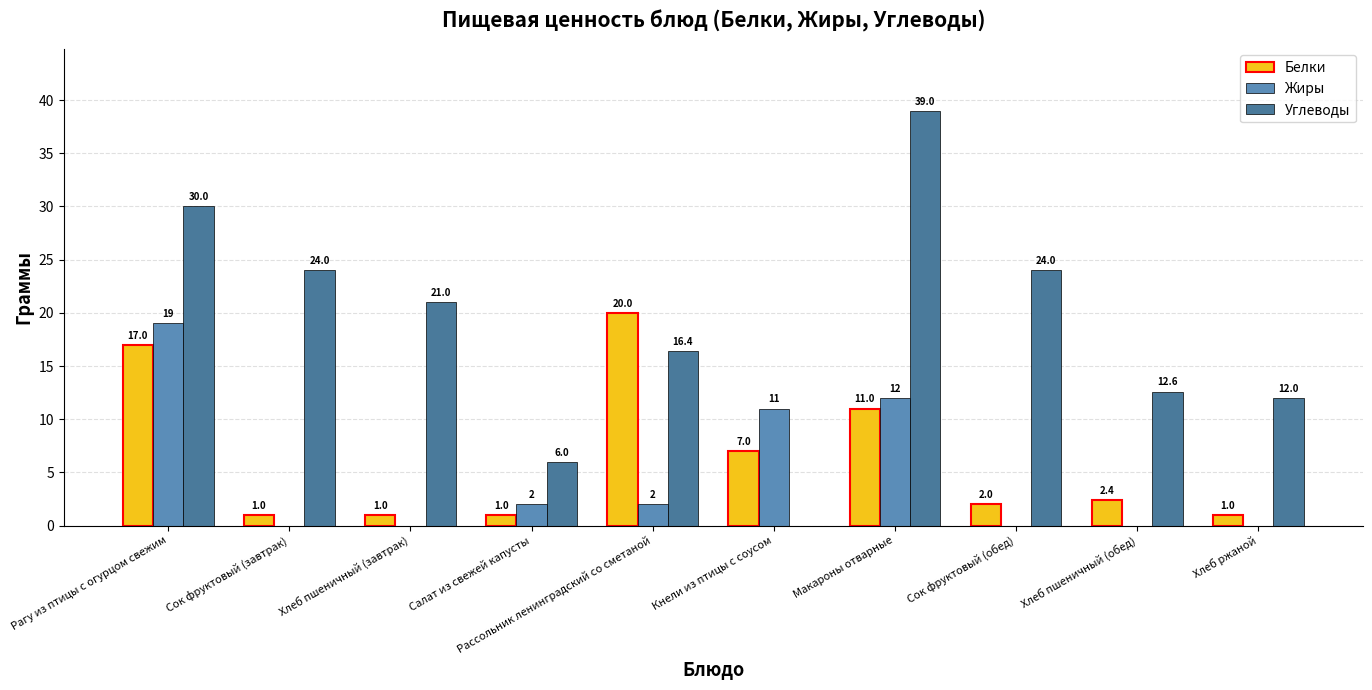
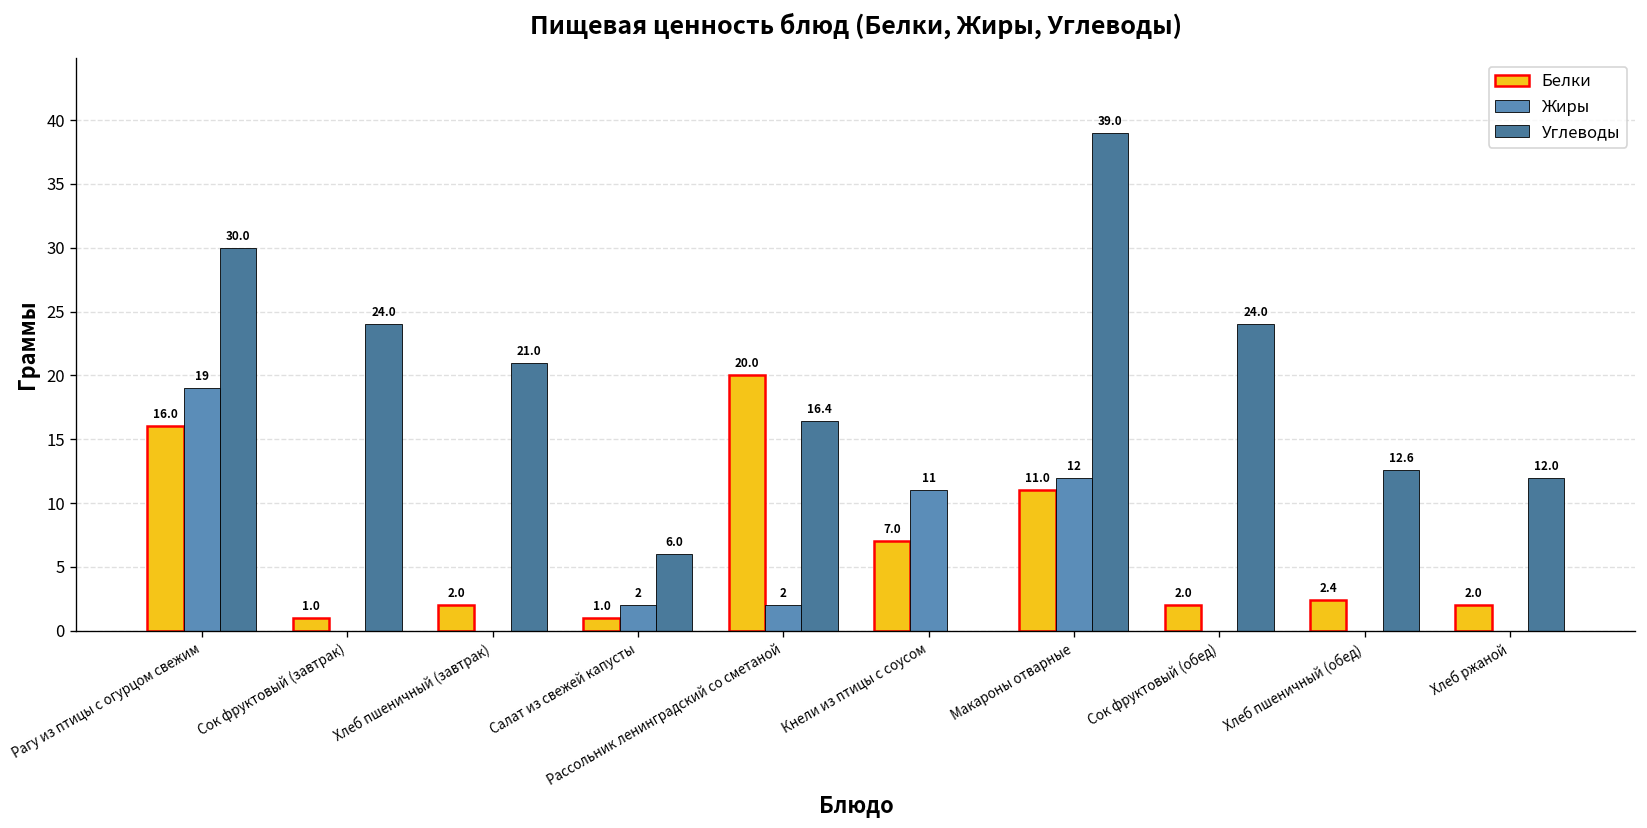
Белки, Рагу из птицы с огурцом свежим: 17.0 -> 16.0
Белки, Хлеб пшеничный (завтрак): 1.0 -> 2.0
Белки, Хлеб ржаной: 1.0 -> 2.0
